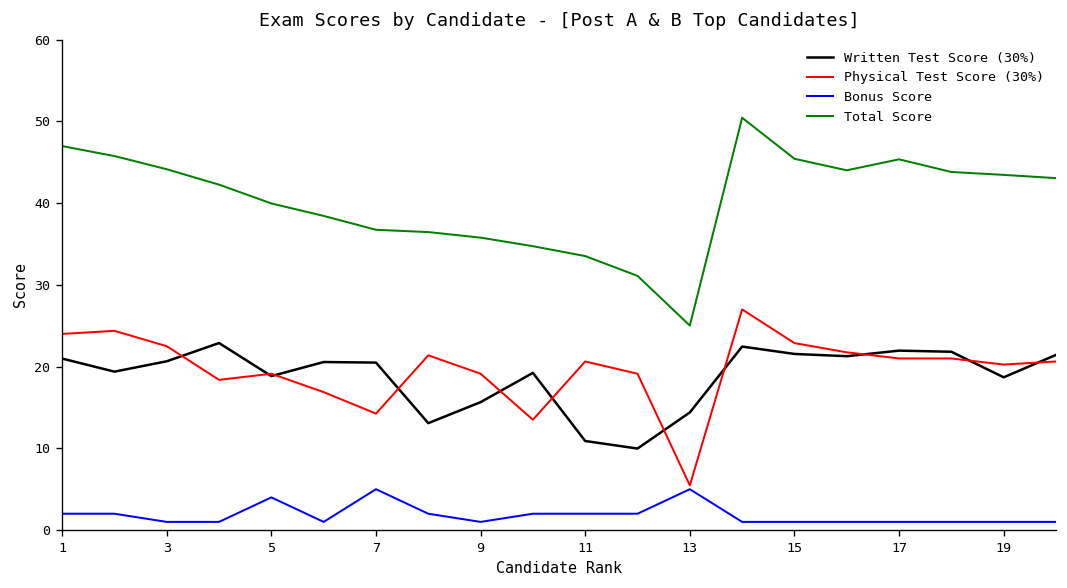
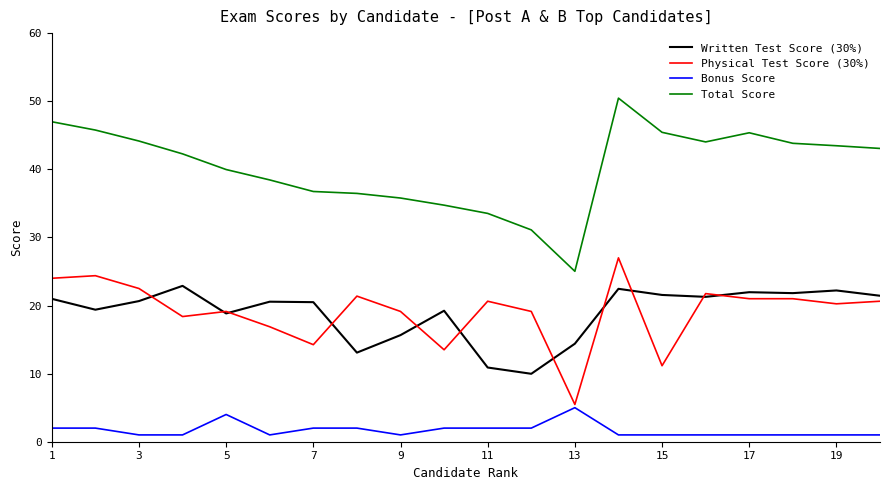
Bonus Score, 7: 5 -> 2
Physical Test Score (30%), 15: 23 -> 11
Written Test Score (30%), 19: 19 -> 22
